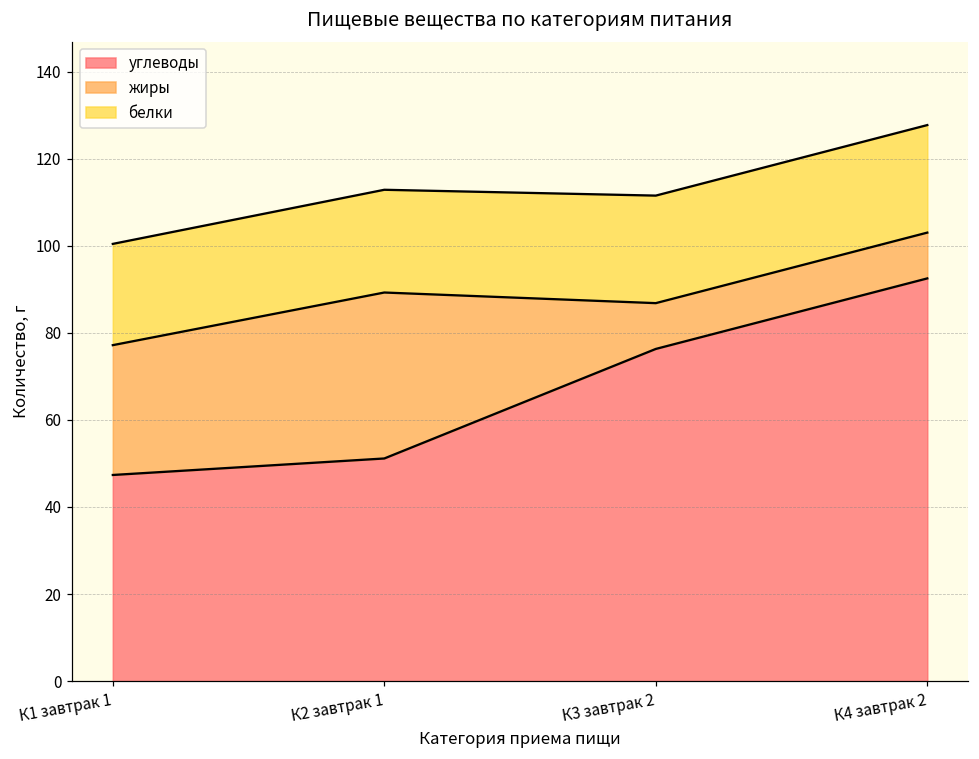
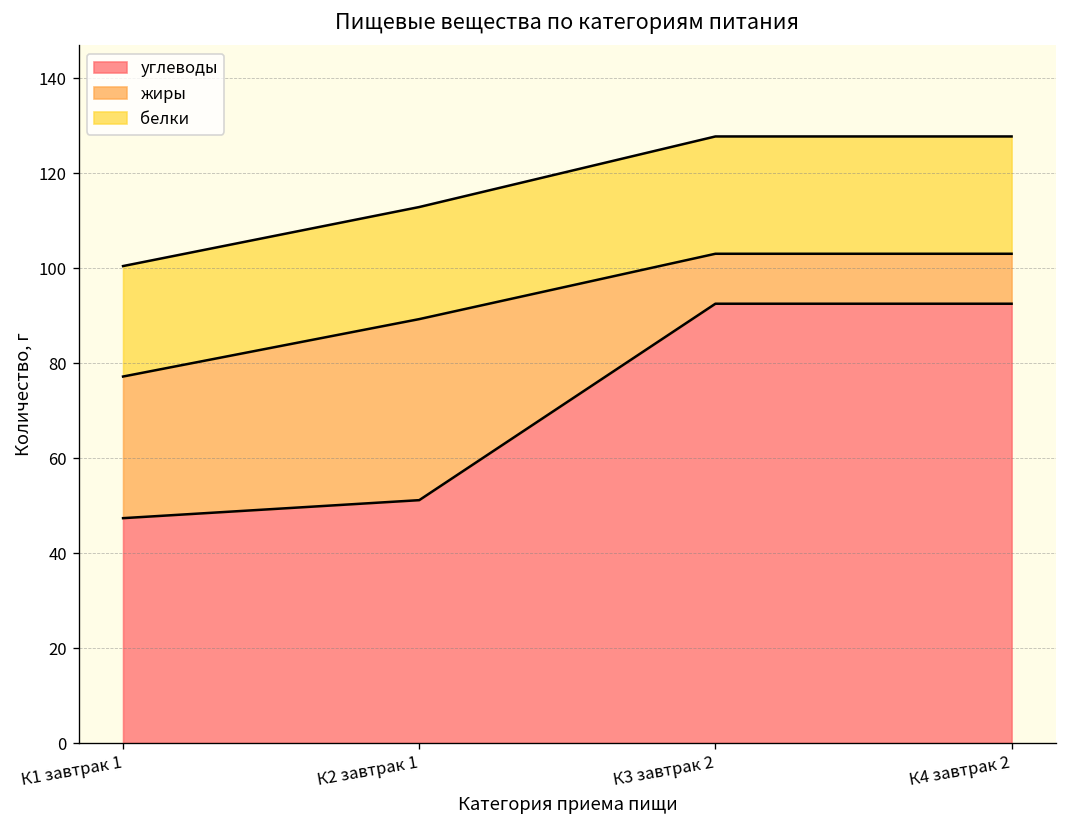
углеводы, К3 завтрак 2: 76 -> 93
